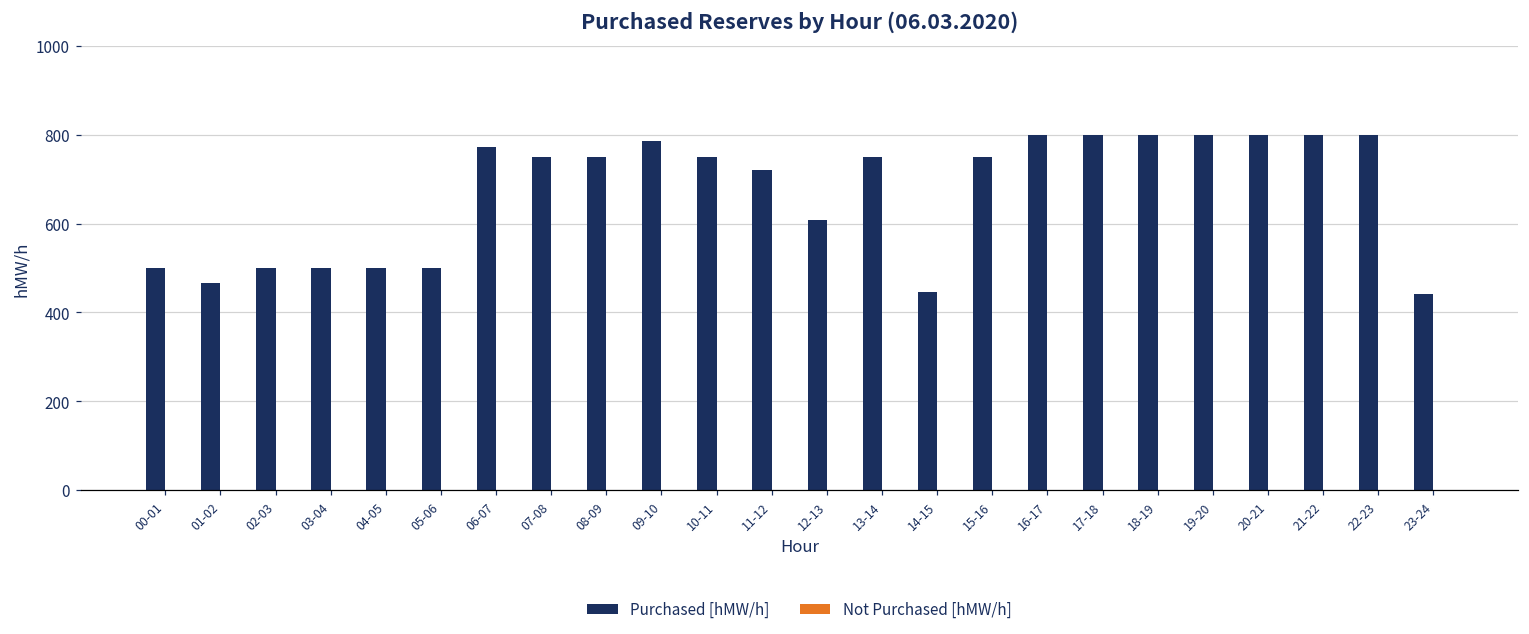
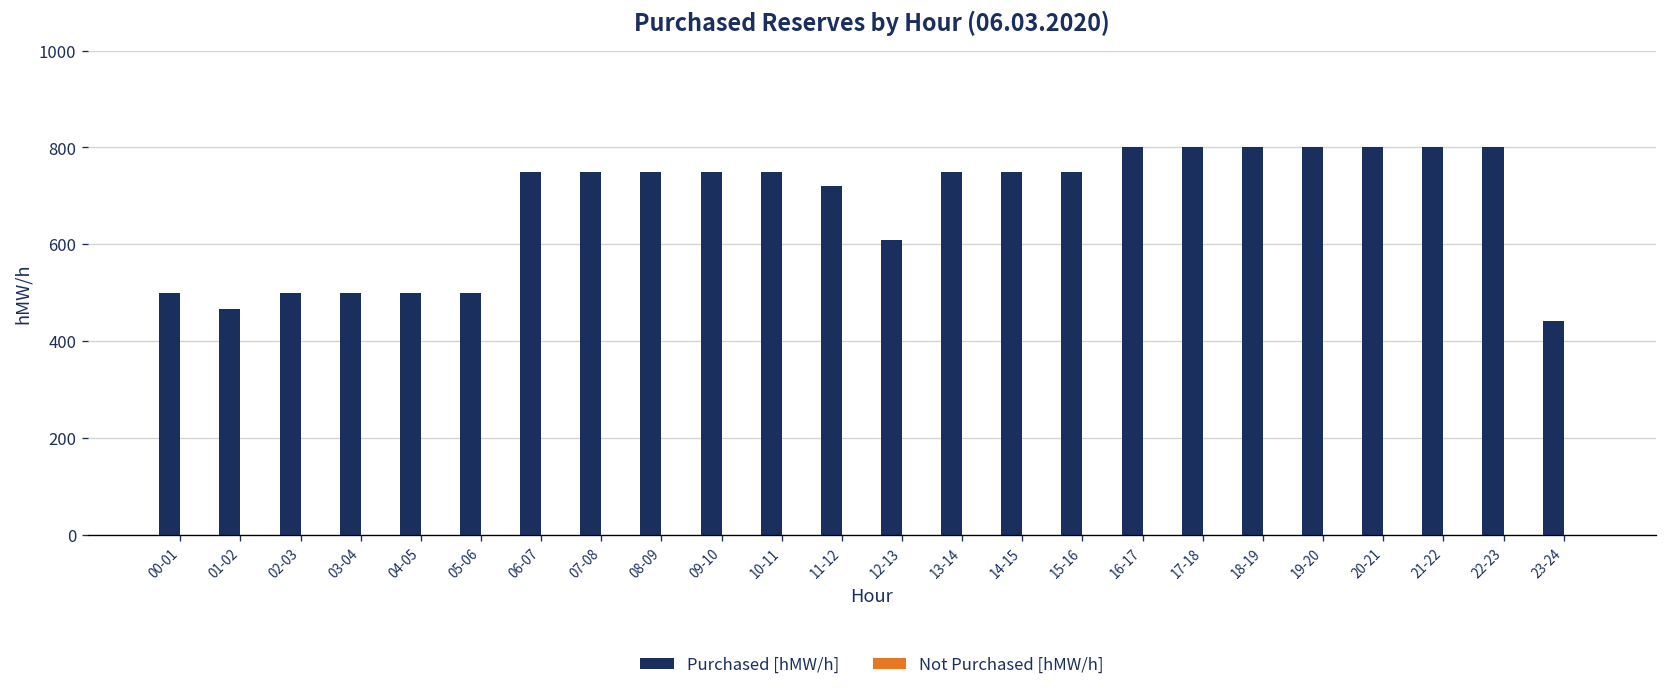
Purchased [hMW/h], 06-07: 770 -> 750
Purchased [hMW/h], 09-10: 790 -> 750
Purchased [hMW/h], 14-15: 450 -> 750
